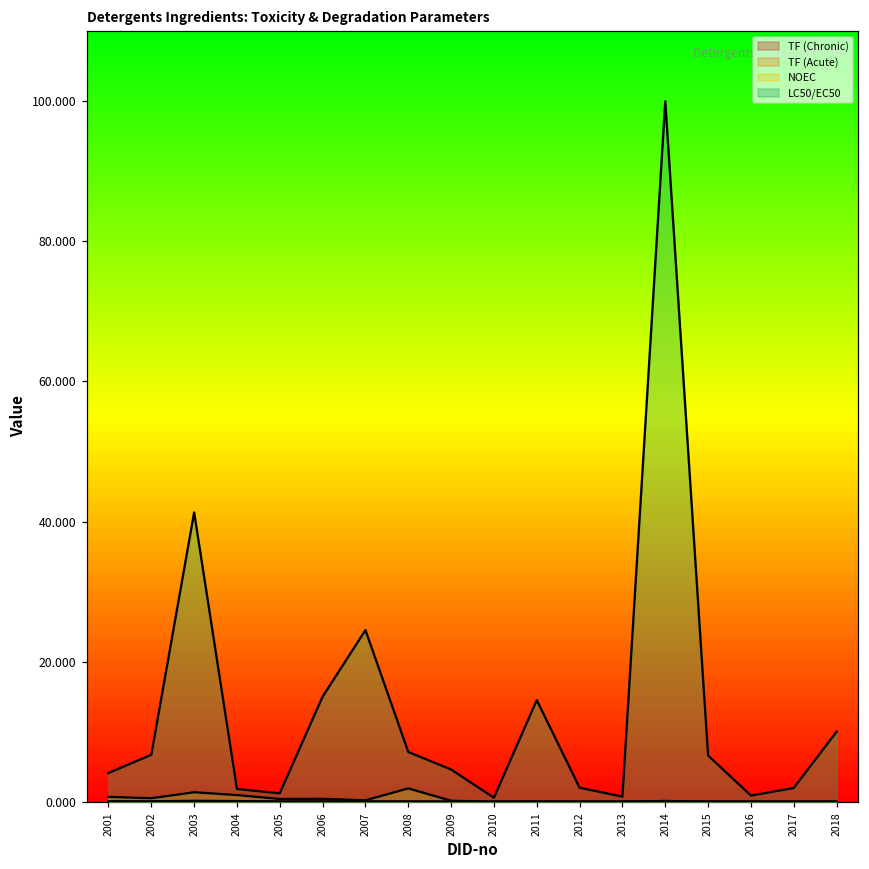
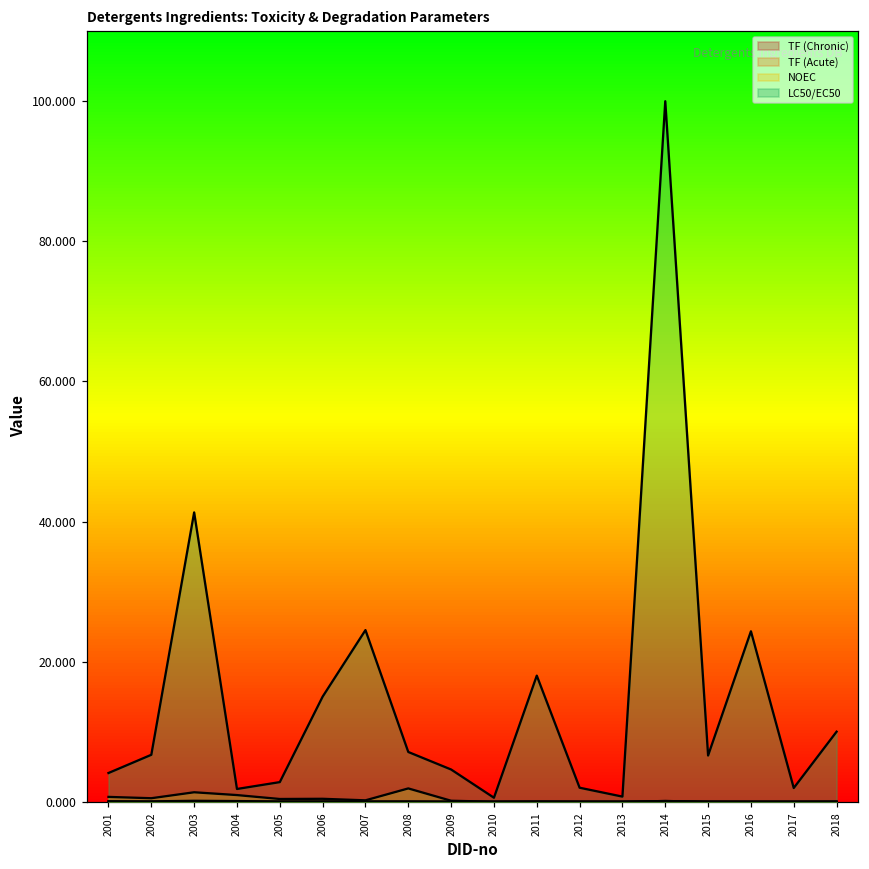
LC50/EC50, 2005: 1 -> 3
LC50/EC50, 2011: 15 -> 18
LC50/EC50, 2016: 1 -> 24
